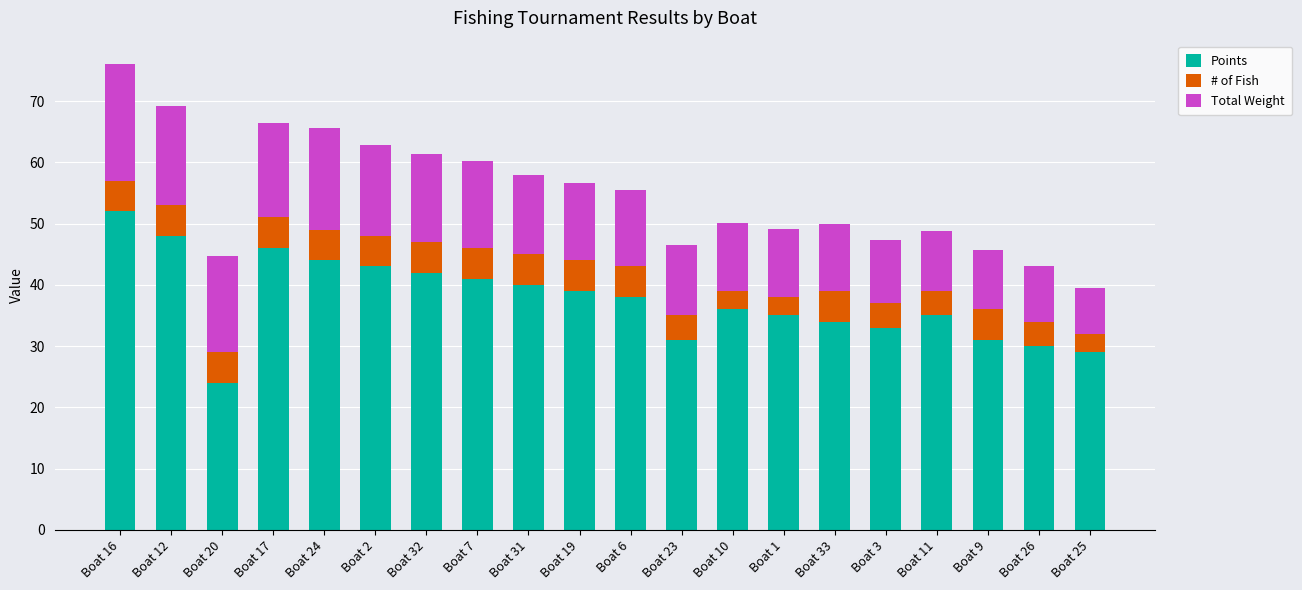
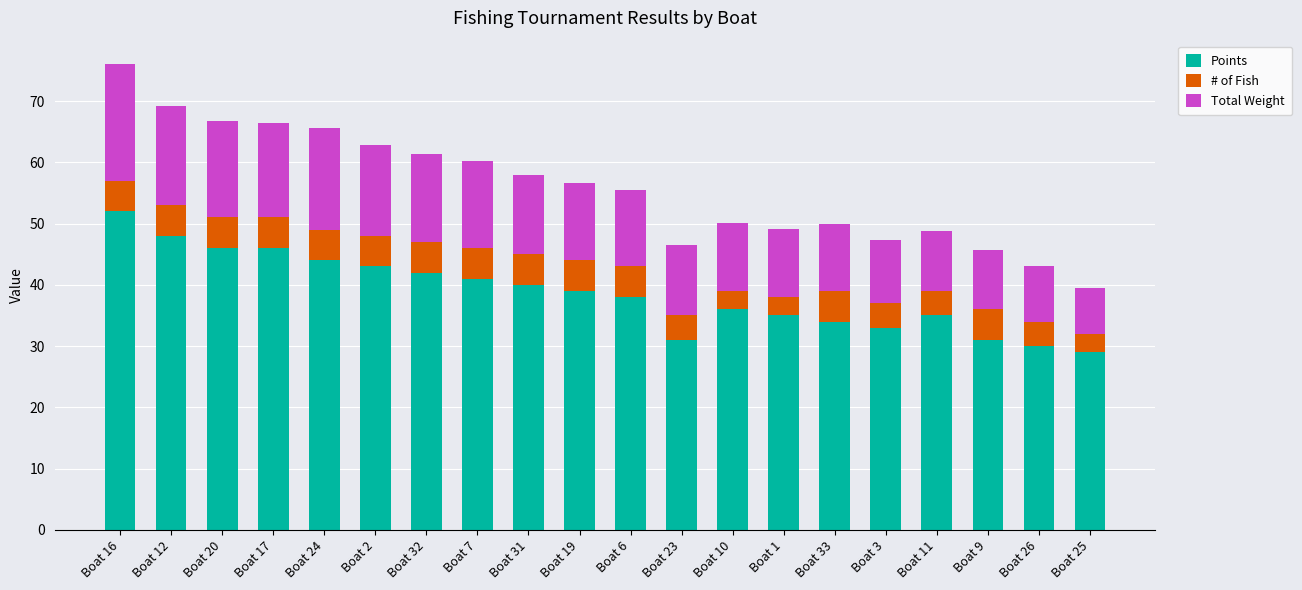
Points, Boat 20: 24 -> 46
